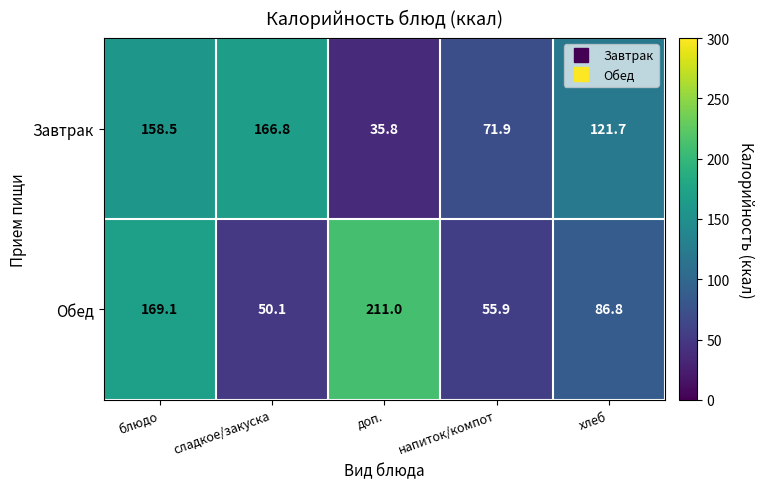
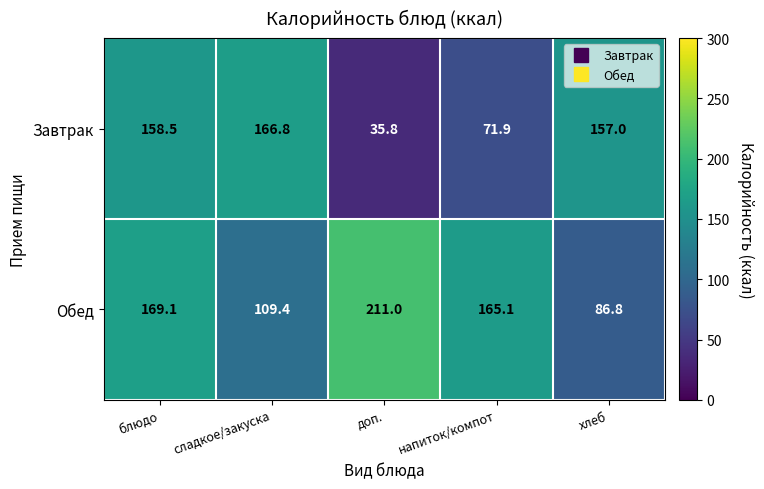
Завтрак, хлеб: 121.7 -> 157.0
Обед, сладкое/закуска: 50.1 -> 109.4
Обед, напиток/компот: 55.9 -> 165.1
